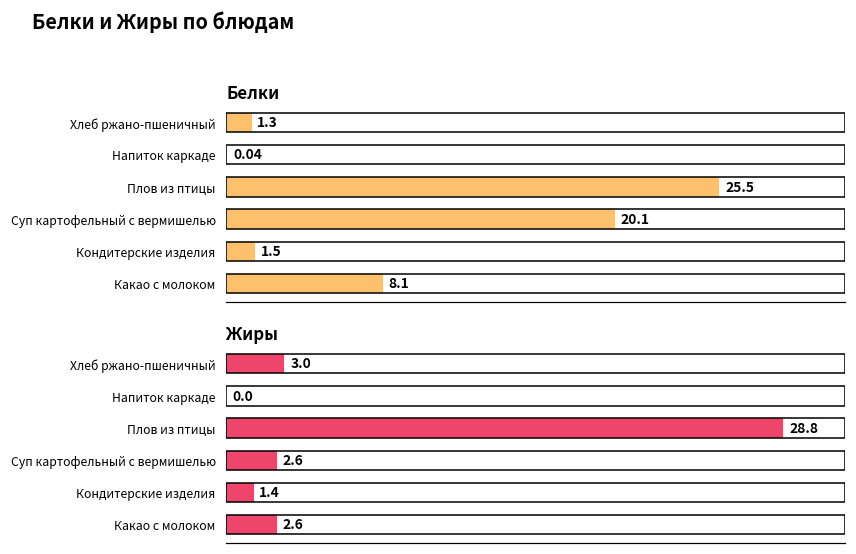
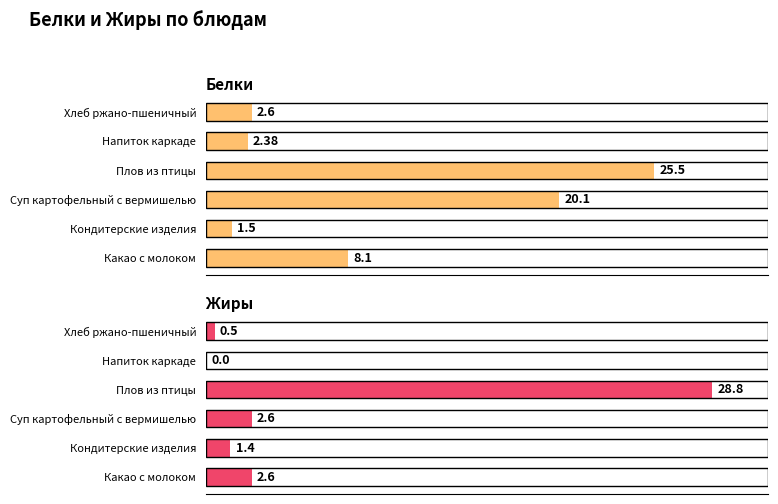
Белки, Хлеб ржано-пшеничный: 1.3 -> 2.6
Белки, Напиток каркаде: 0.04 -> 2.38
Жиры, Хлеб ржано-пшеничный: 3.0 -> 0.5
